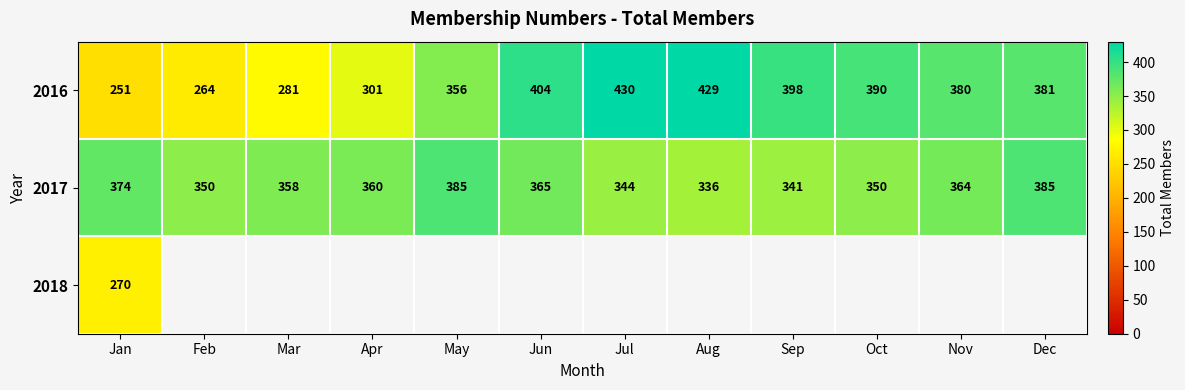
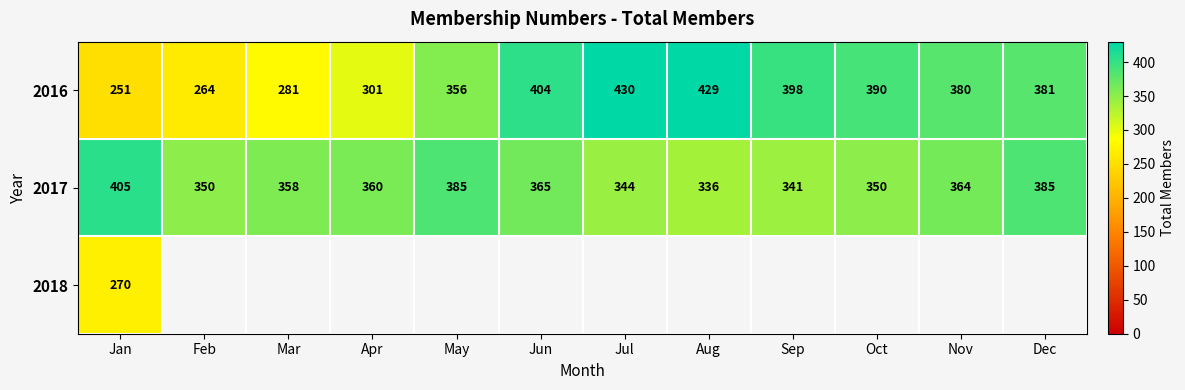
2017, Jan: 374 -> 405
